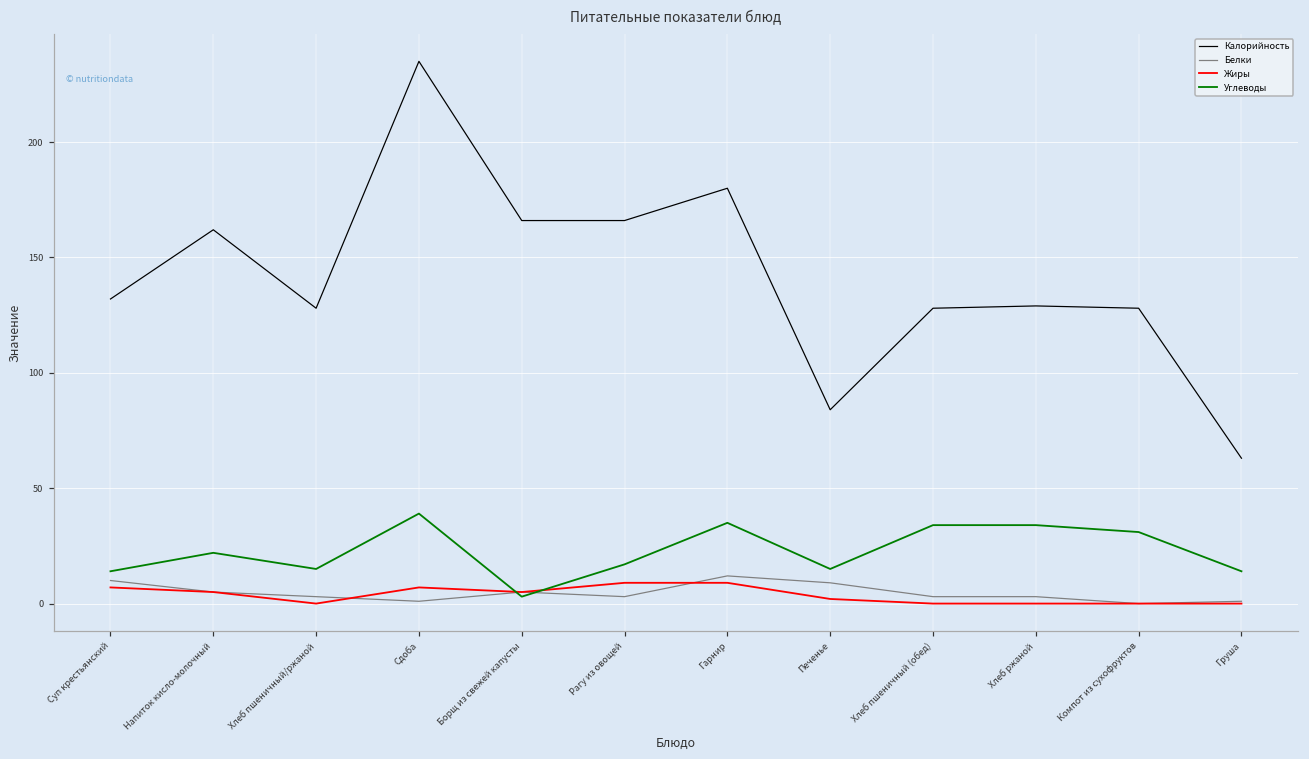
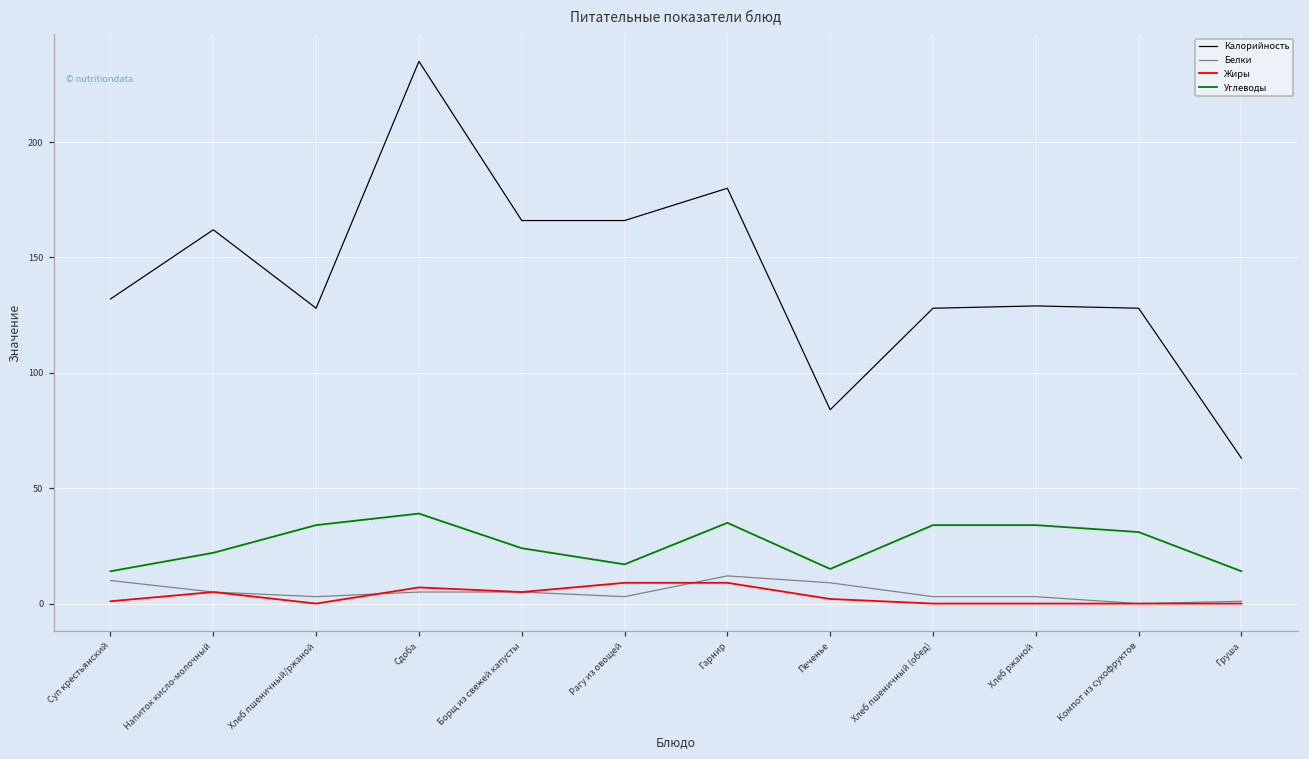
Жиры, Суп крестьянский: 7 -> 1
Углеводы, Хлеб пшеничный/ржаной: 15 -> 34
Белки, Сдоба: 1 -> 5
Углеводы, Борщ из свежей капусты: 3 -> 24
